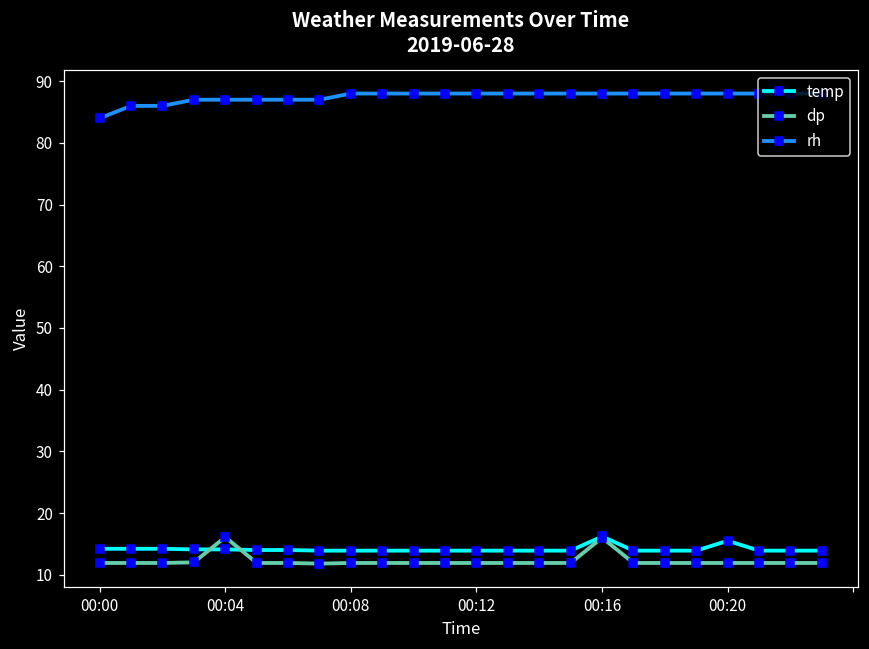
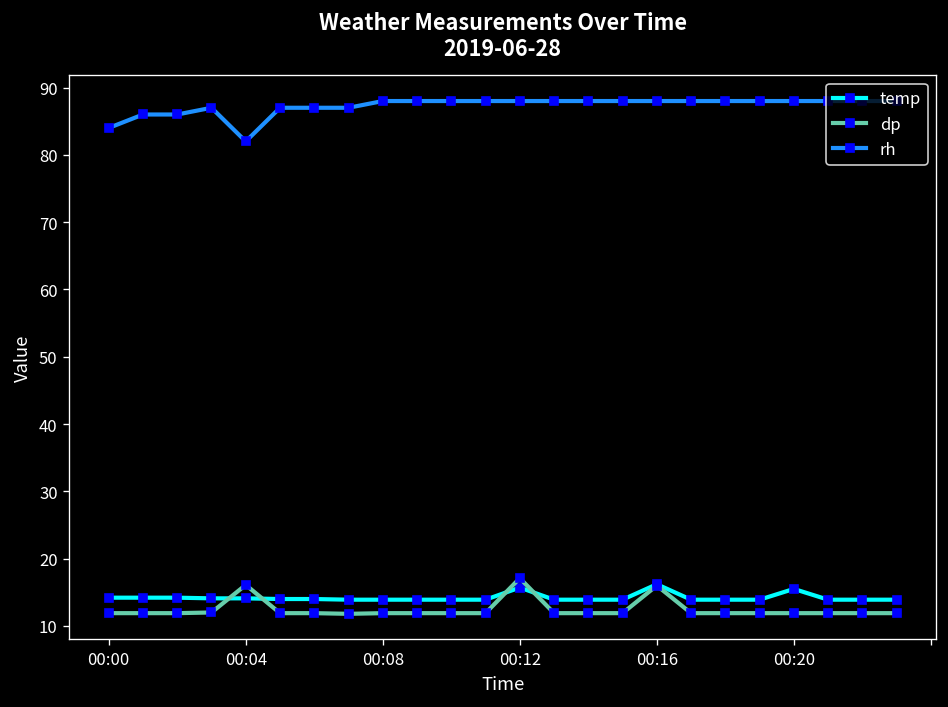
rh, 00:04: 87 -> 82
temp, 00:12: 14 -> 16
dp, 00:12: 12 -> 17
